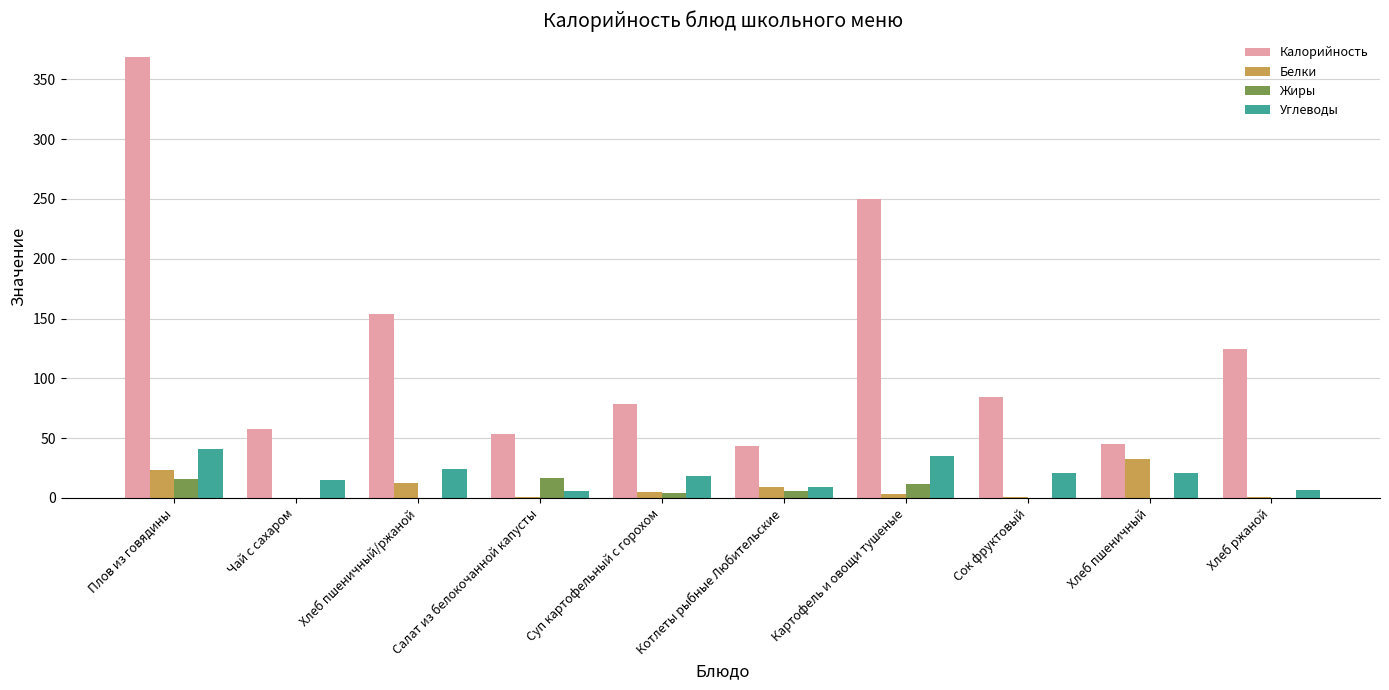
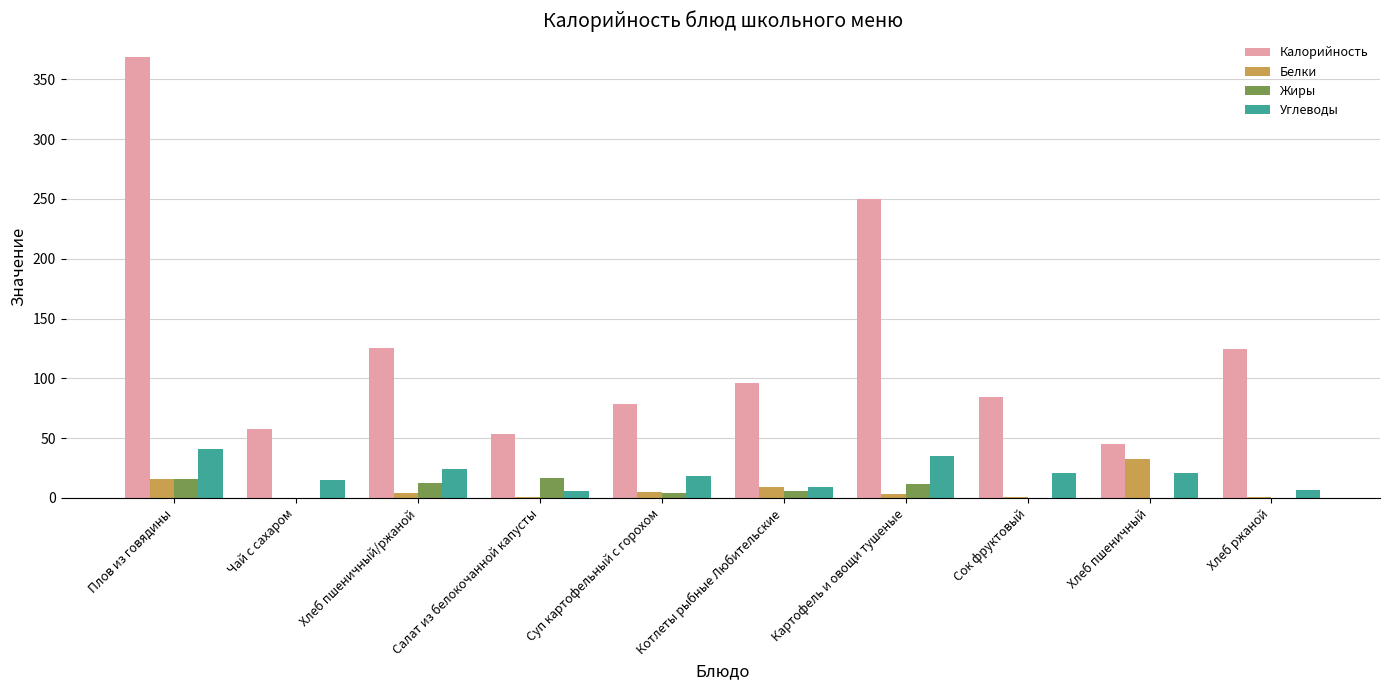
Белки, Плов из говядины: 23 -> 16
Калорийность, Хлеб пшеничный/ржаной: 153 -> 126
Белки, Хлеб пшеничный/ржаной: 13 -> 4
Жиры, Хлеб пшеничный/ржаной: 0 -> 13
Калорийность, Котлеты рыбные Любительские: 43 -> 96
